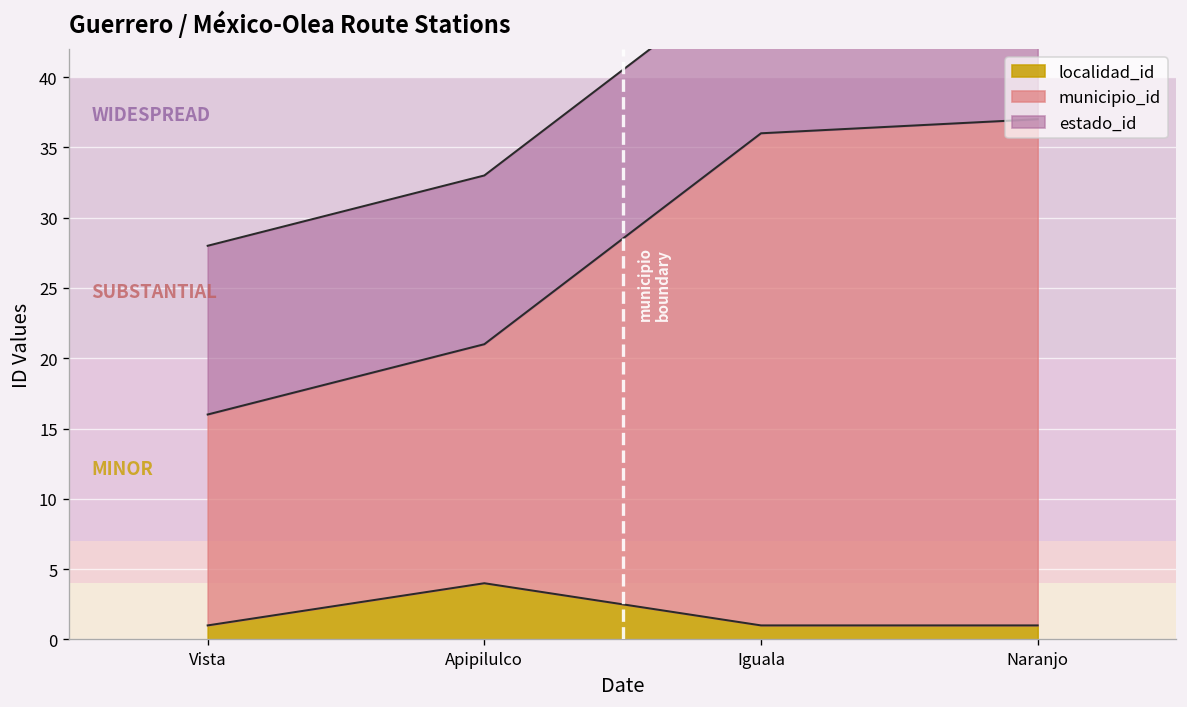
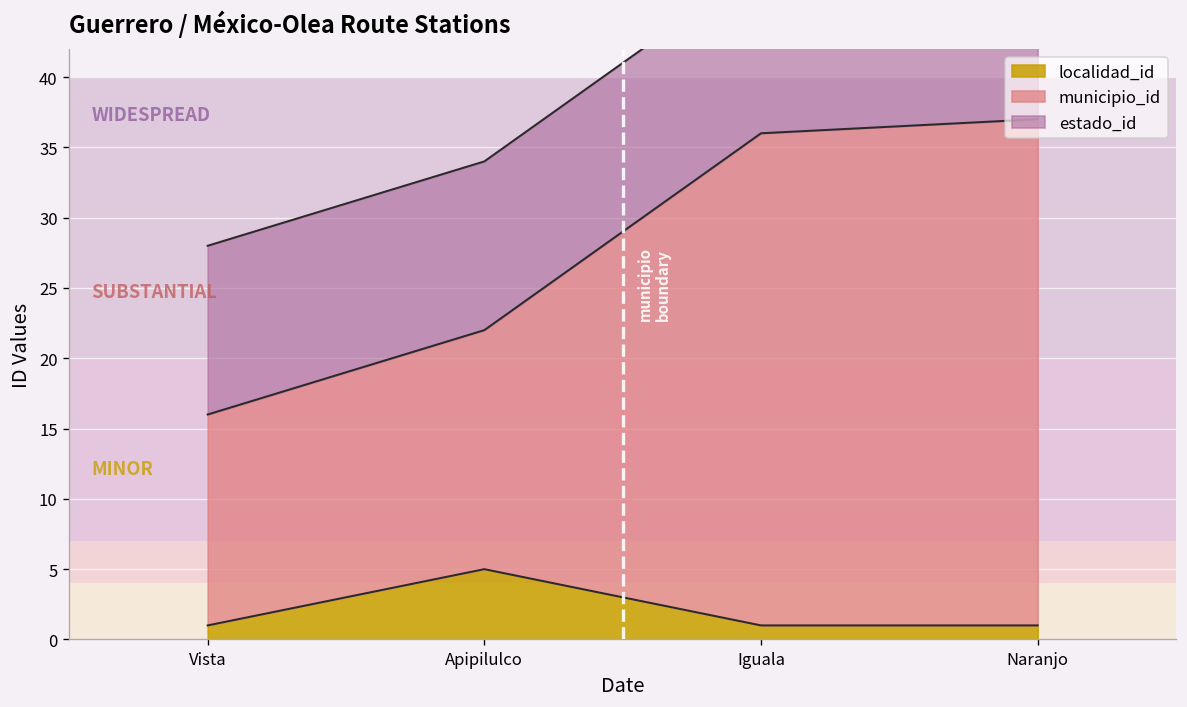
localidad_id, Apipilulco: 4 -> 5
